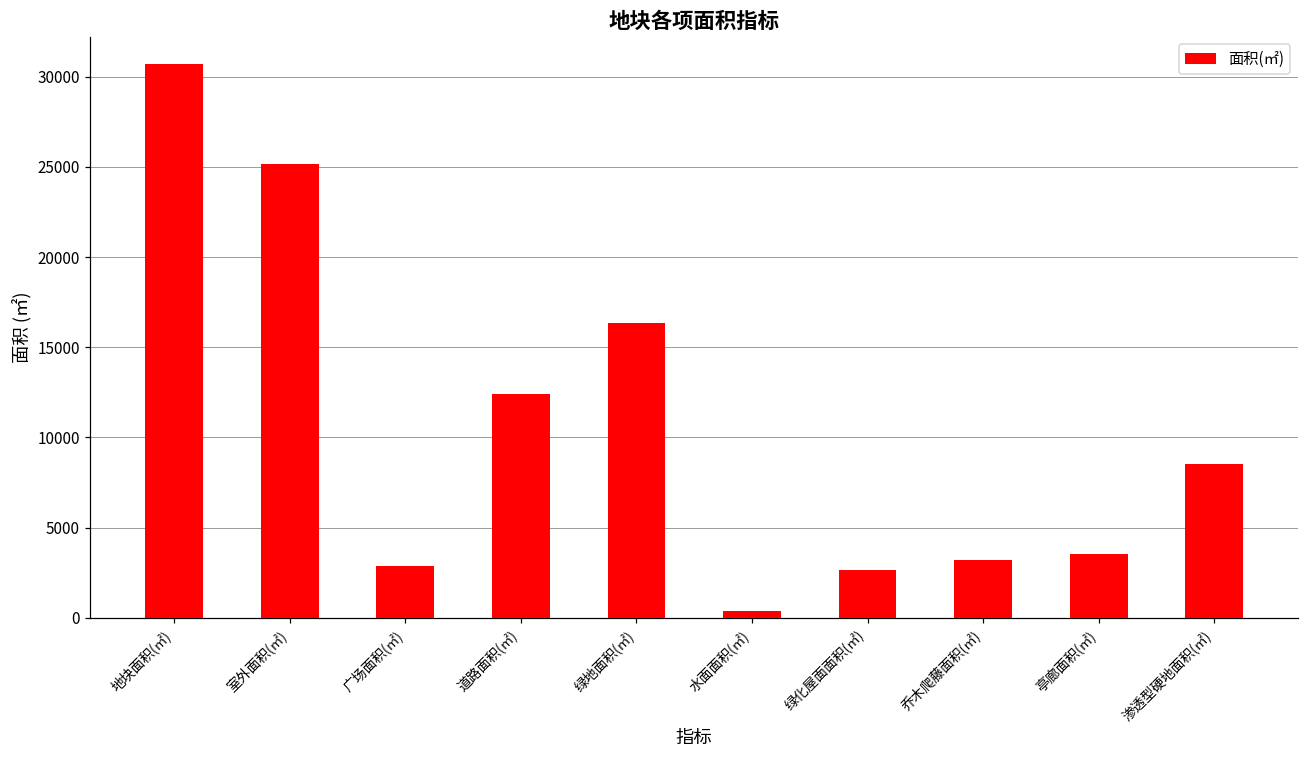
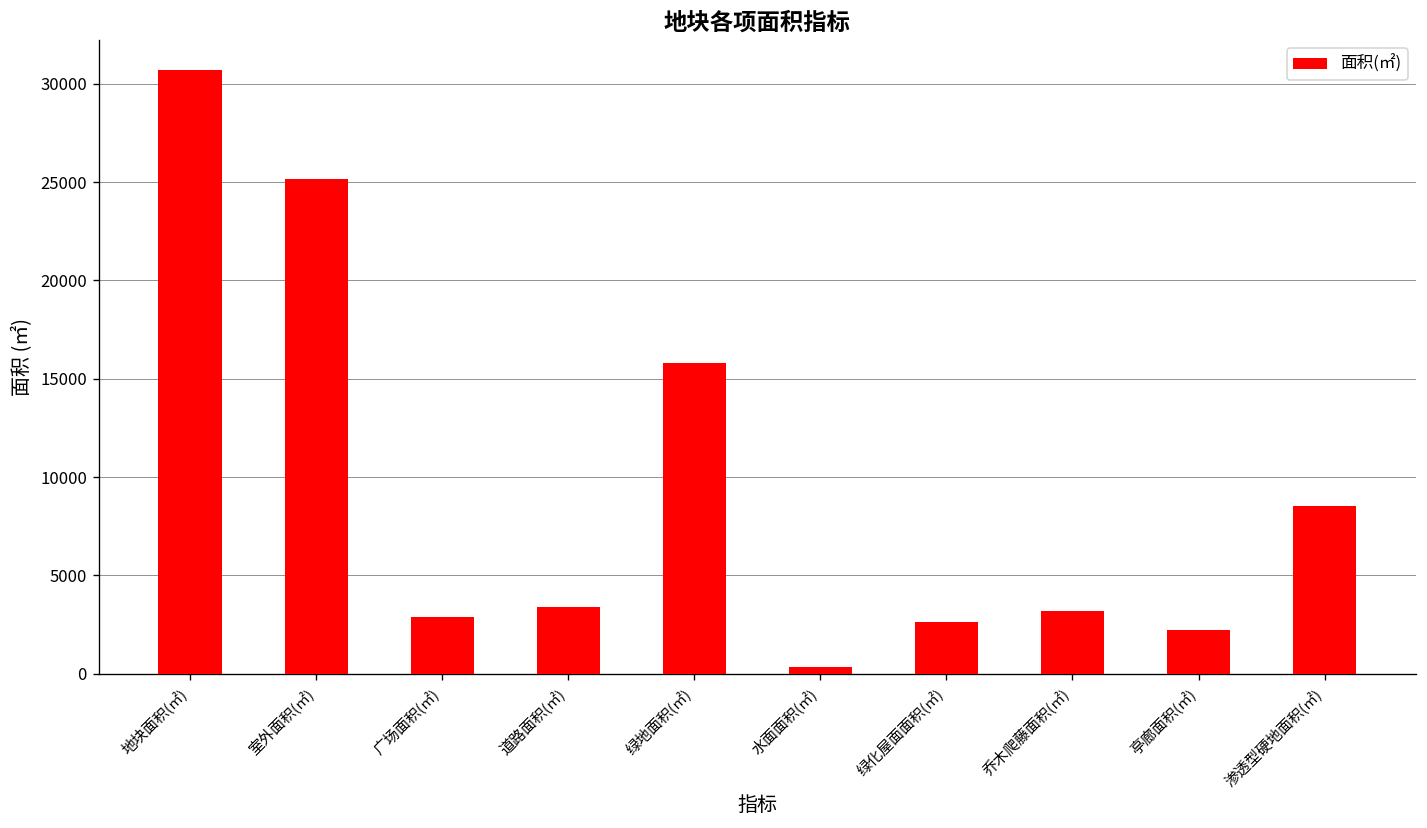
道路面积(㎡): 12400 -> 3400
绿地面积(㎡): 16300 -> 15800
亭廊面积(㎡): 3500 -> 2200
